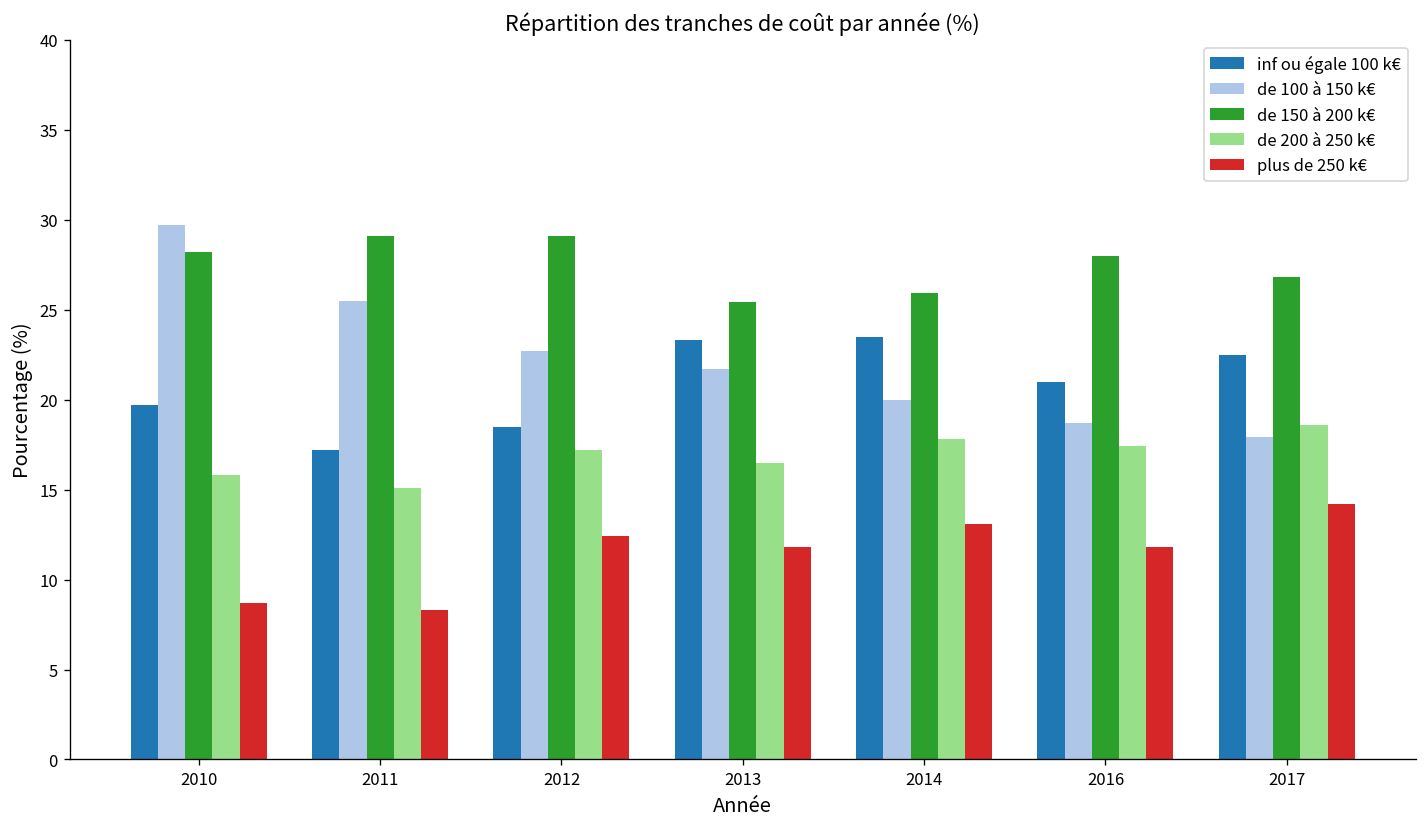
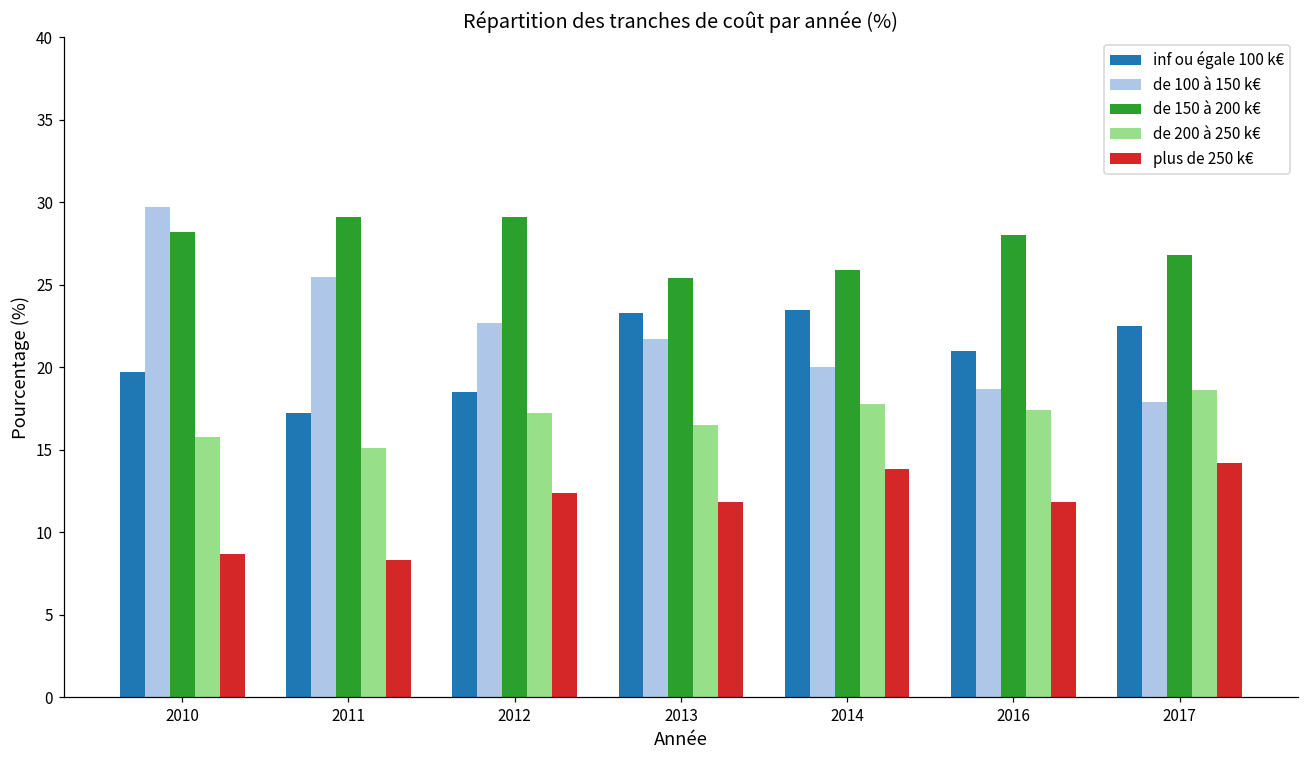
plus de 250 k€, 2014: 13.1 -> 13.8
